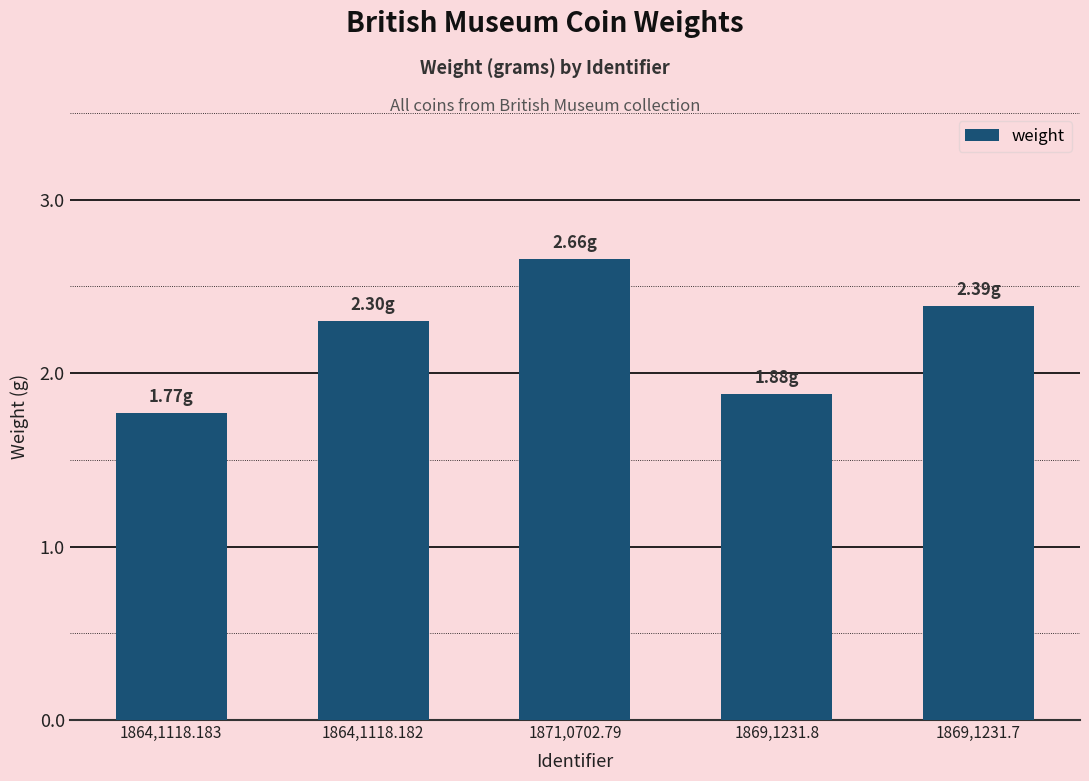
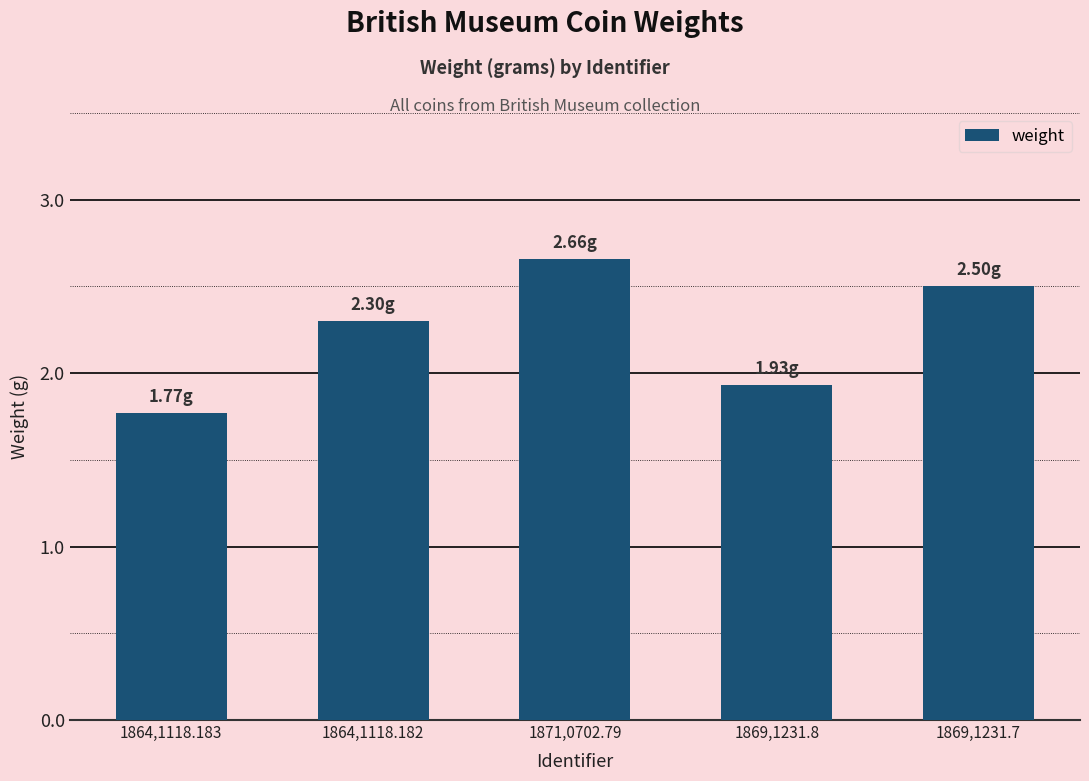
1869,1231.8: 1.88g -> 1.93g
1869,1231.7: 2.39g -> 2.50g
